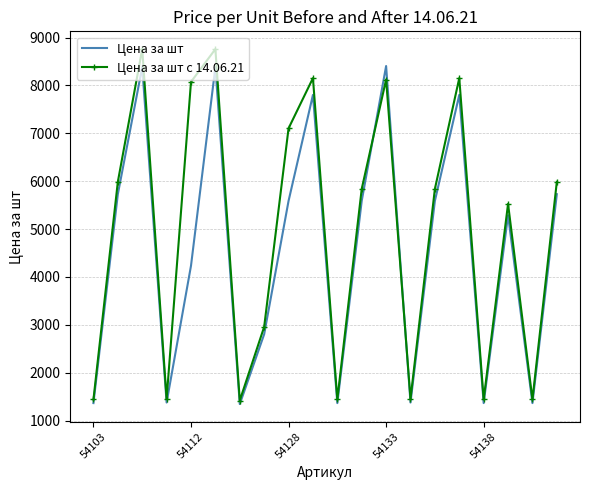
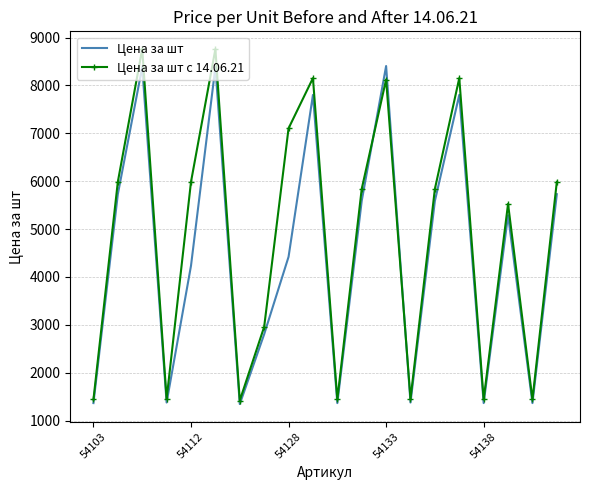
Цена за шт с 14.06.21, 54112: 8100 -> 6000
Цена за шт, 54128: 5600 -> 4400
